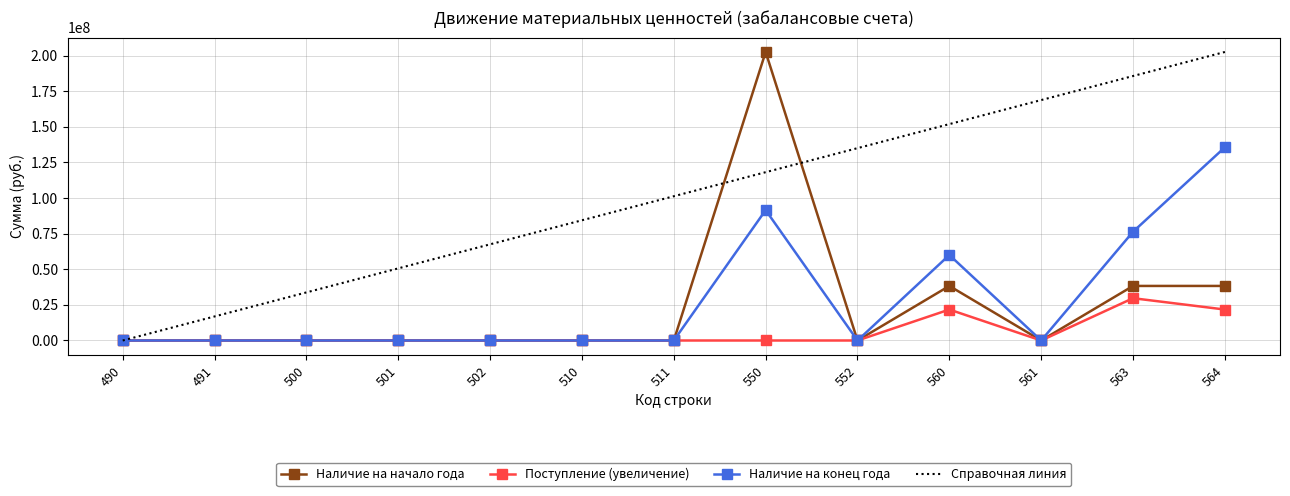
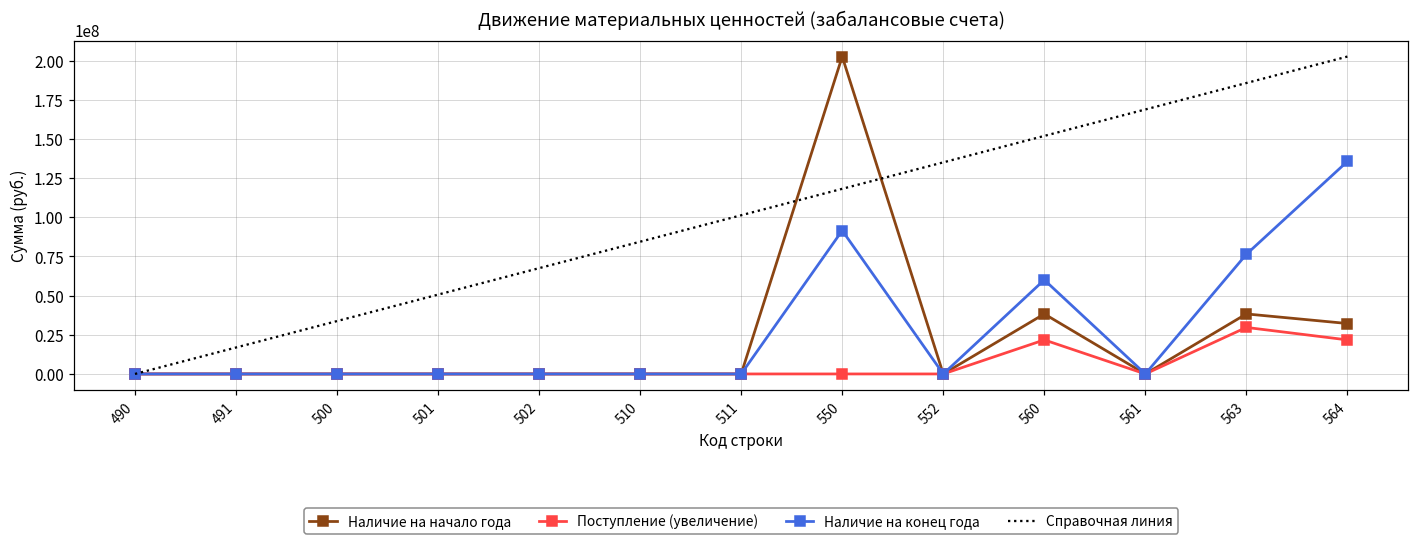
Наличие на начало года, 564: 38000000 -> 32000000
